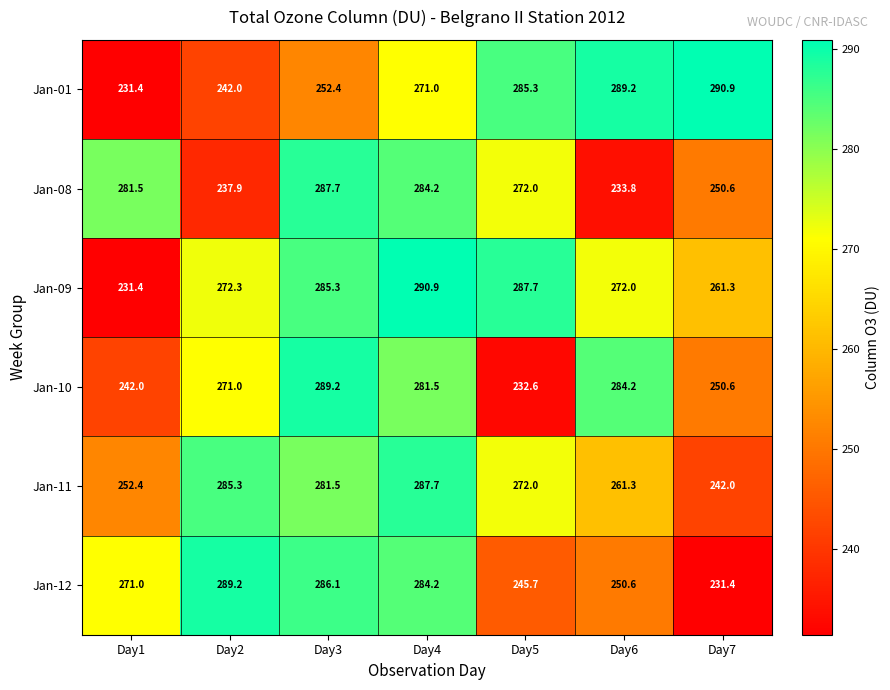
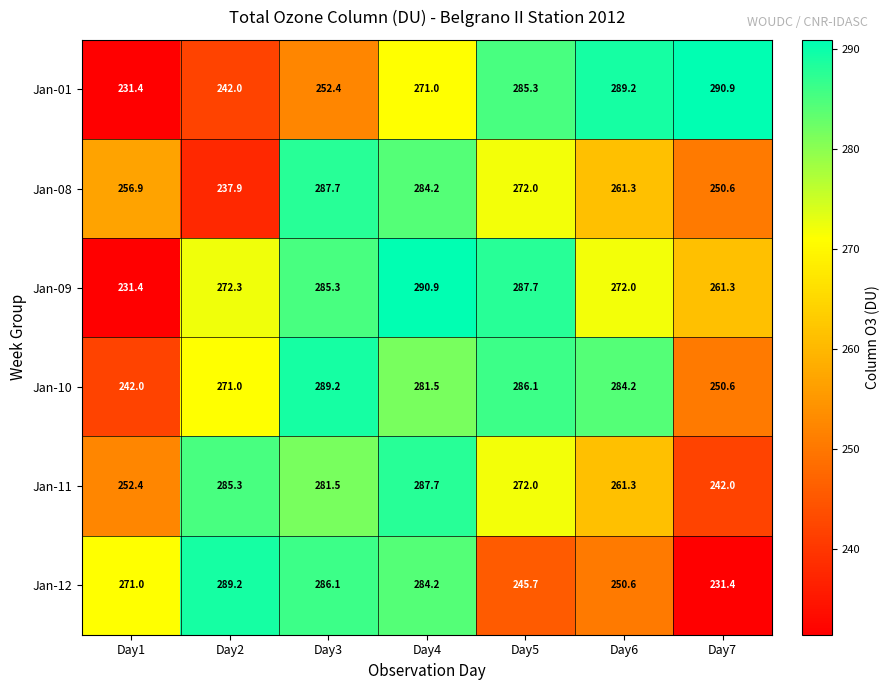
Jan-08, Day1: 281.5 -> 256.9
Jan-08, Day6: 233.8 -> 261.3
Jan-10, Day5: 232.6 -> 286.1
